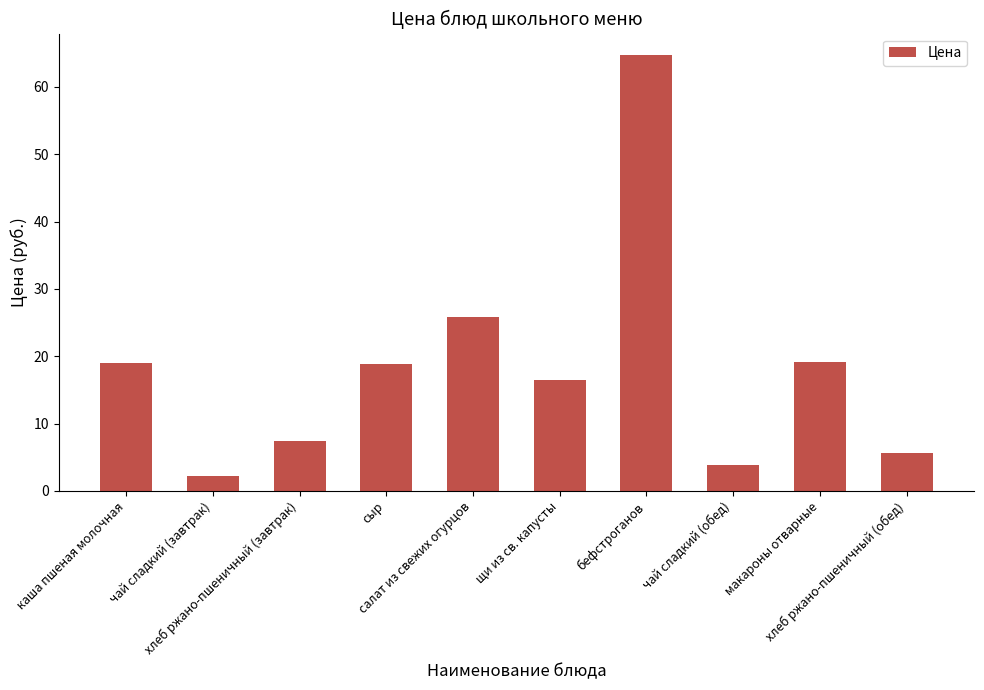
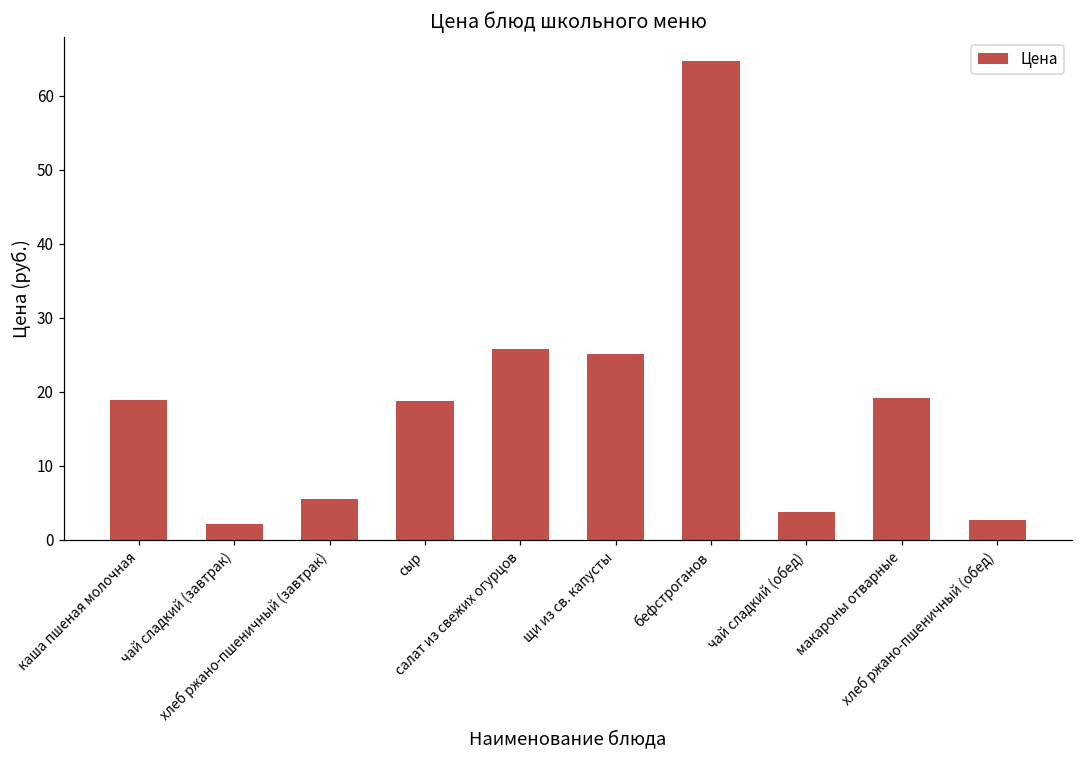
хлеб ржано-пшеничный (завтрак): 7 -> 6
щи из св. капусты: 17 -> 25
хлеб ржано-пшеничный (обед): 6 -> 3
